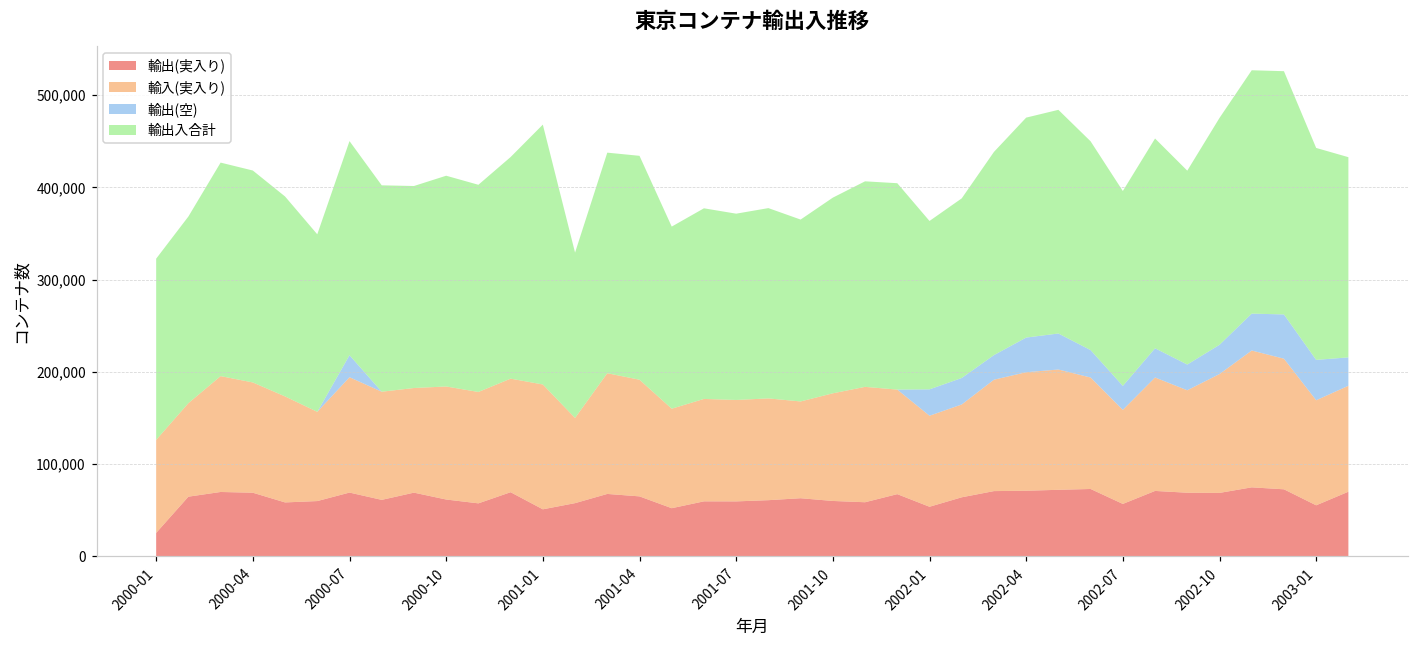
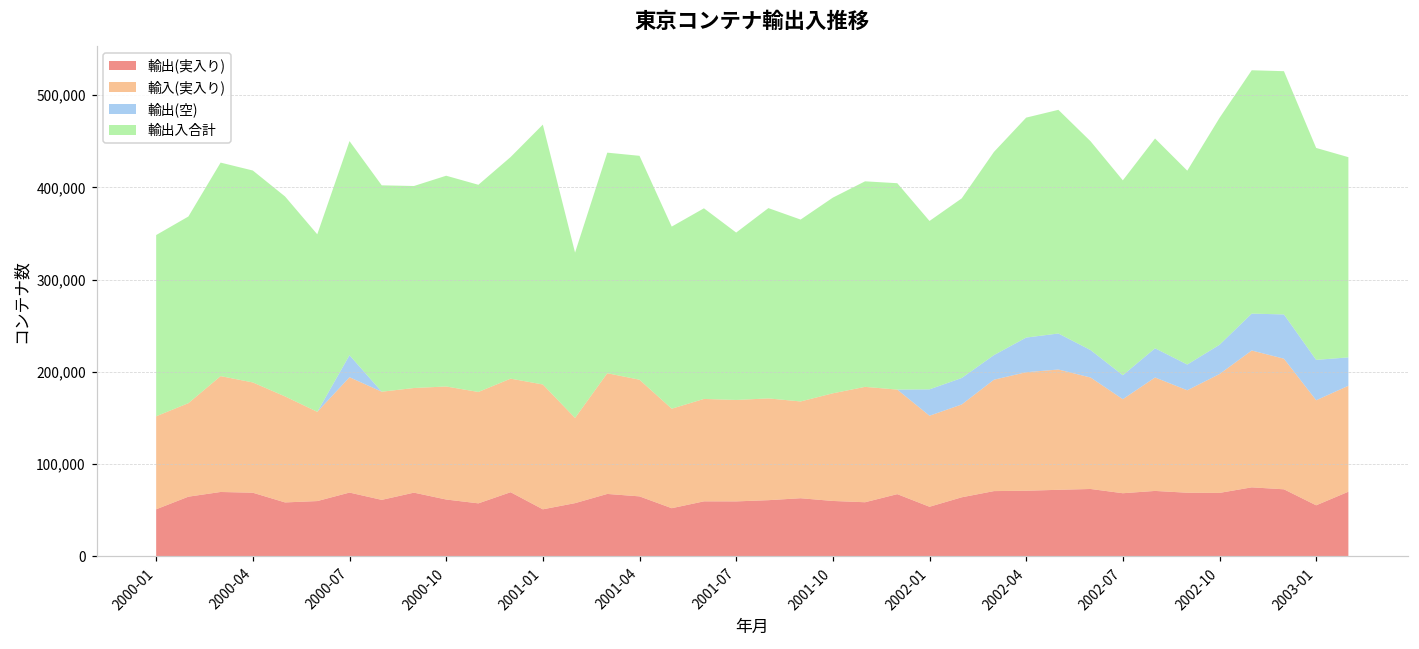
輸出(実入り), 2000-01: 30,000 -> 50,000
輸出入合計, 2001-07: 200,000 -> 180,000
輸出(実入り), 2002-07: 60,000 -> 70,000
